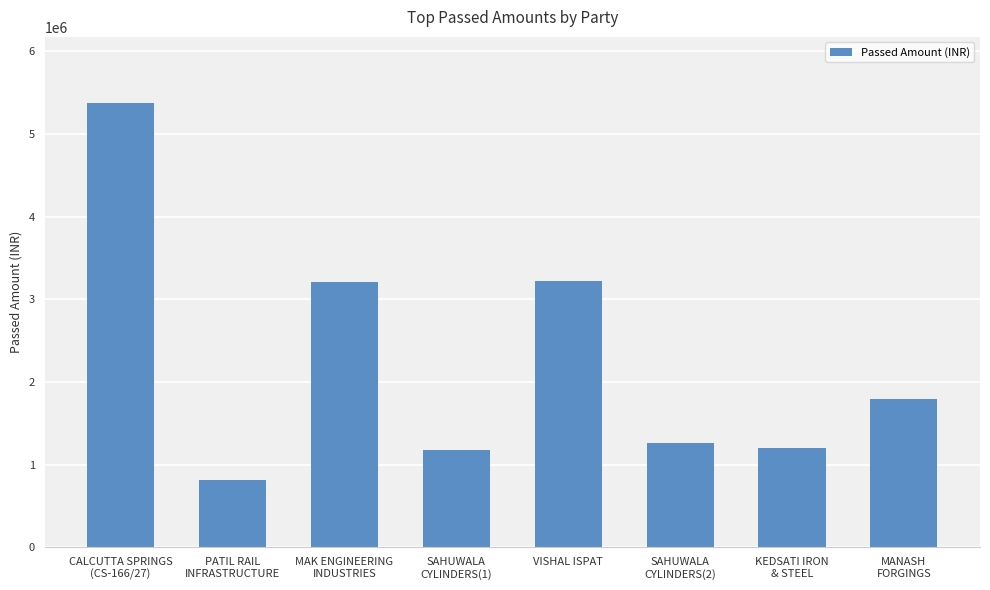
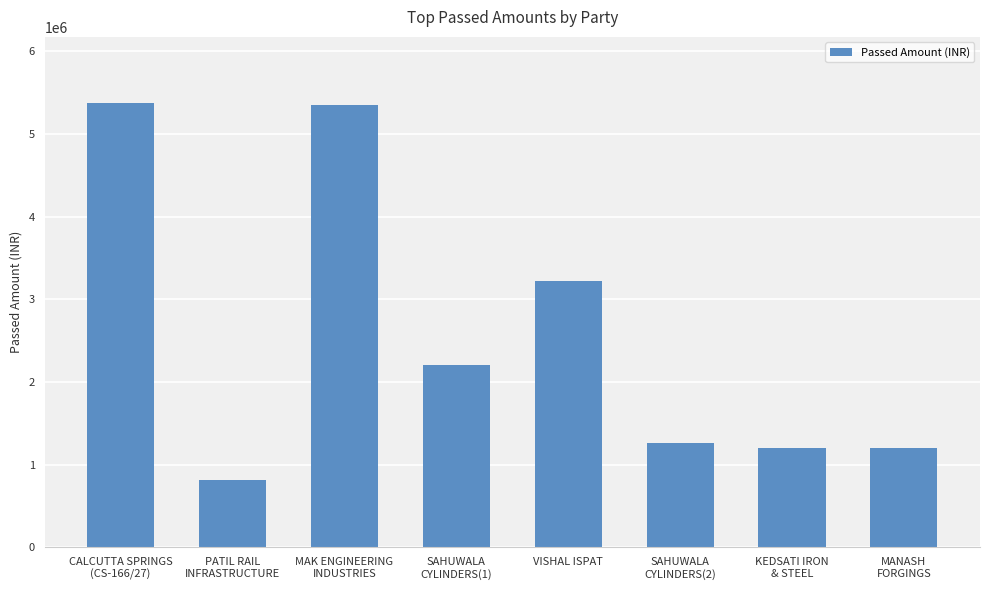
MAK ENGINEERING INDUSTRIES: 3200000 -> 5300000
SAHUWALA CYLINDERS(1): 1200000 -> 2200000
MANASH FORGINGS: 1800000 -> 1200000
